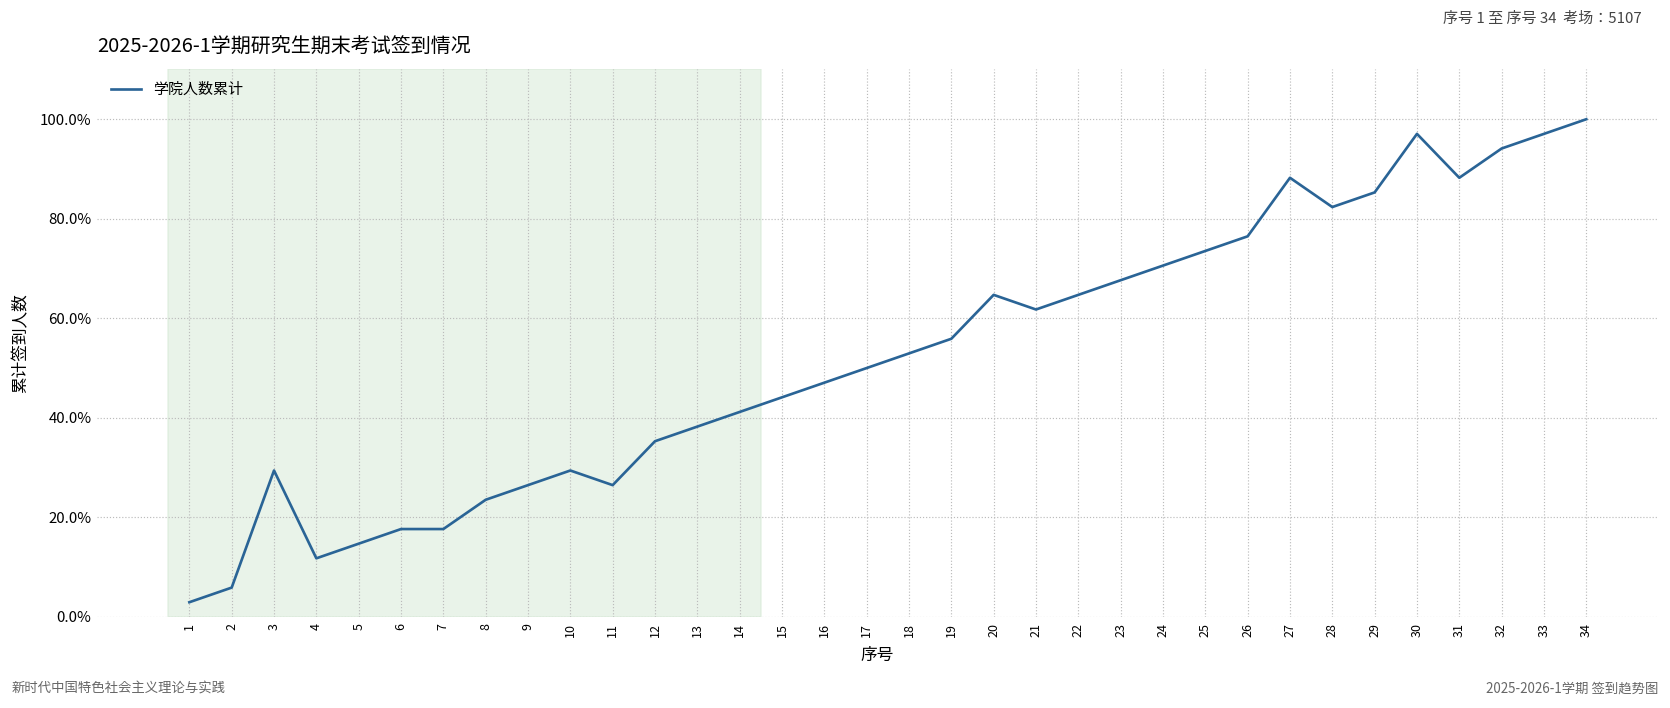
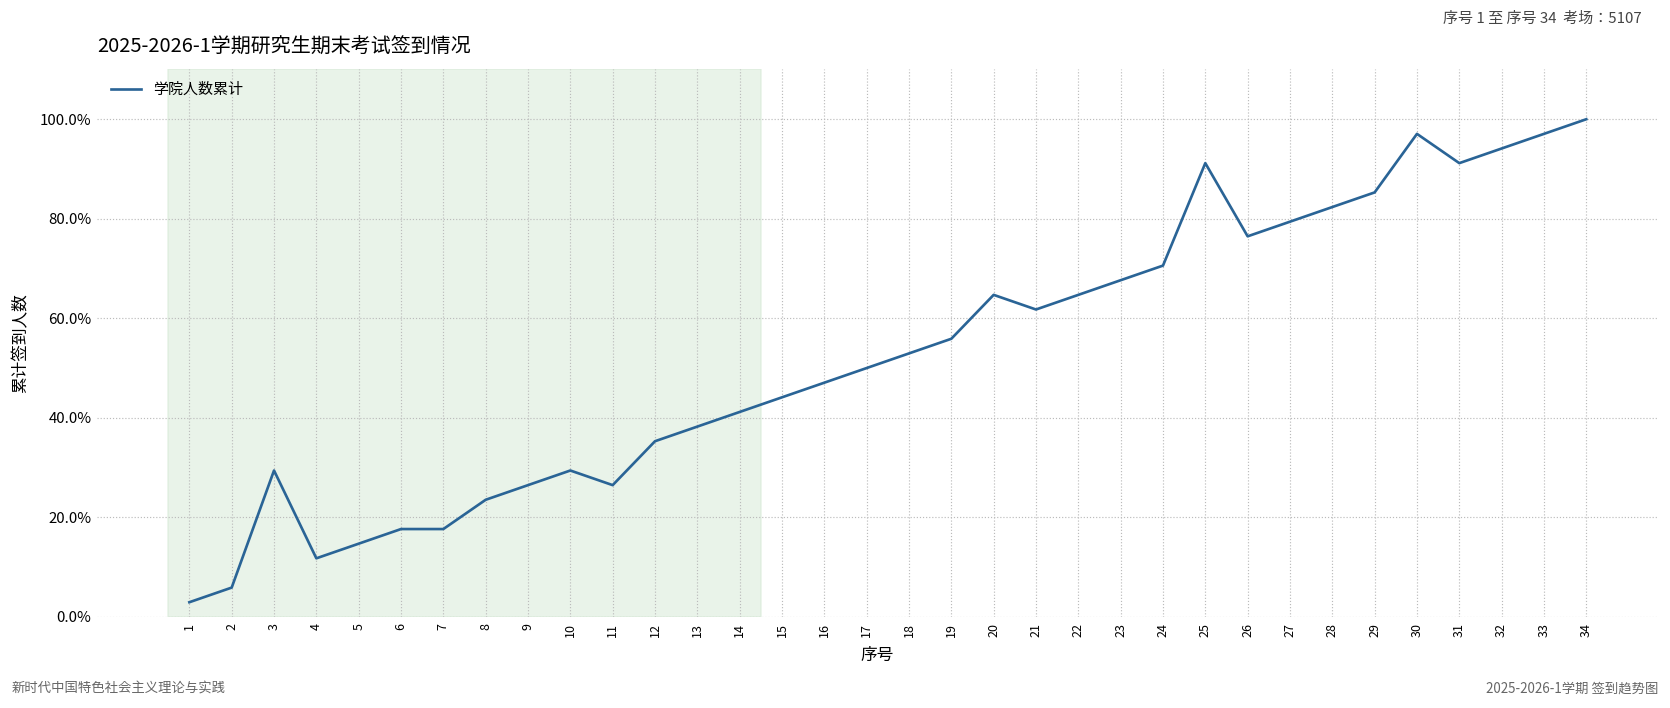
25: 74% -> 91%
27: 88% -> 79%
31: 88% -> 91%
